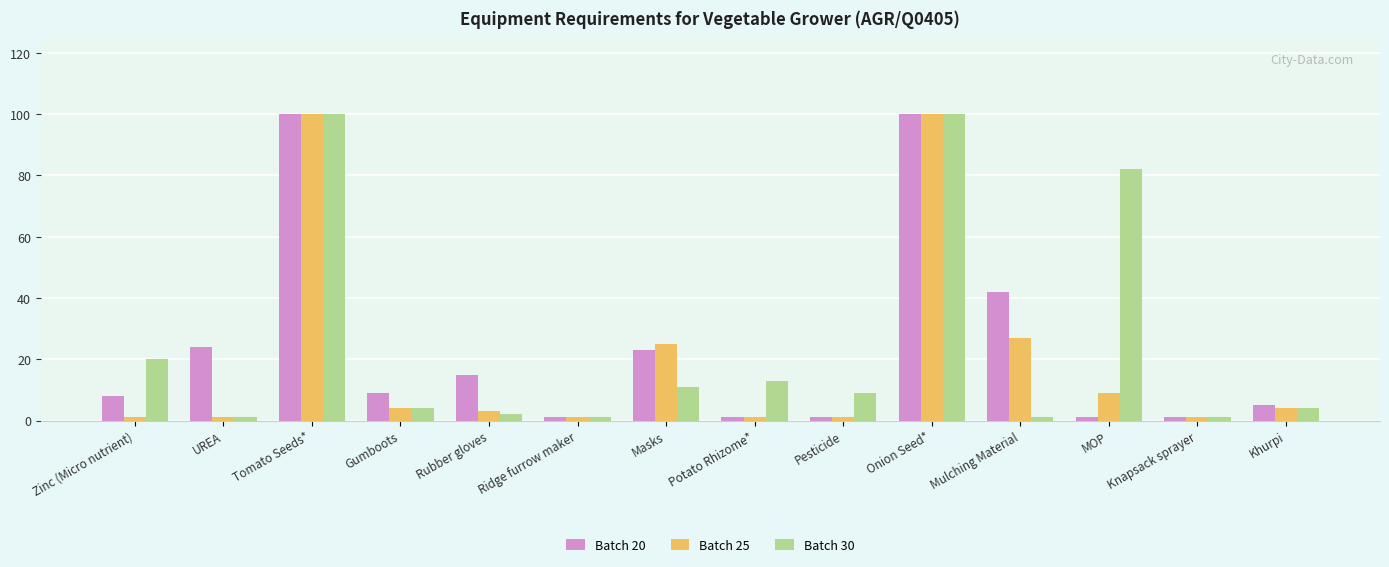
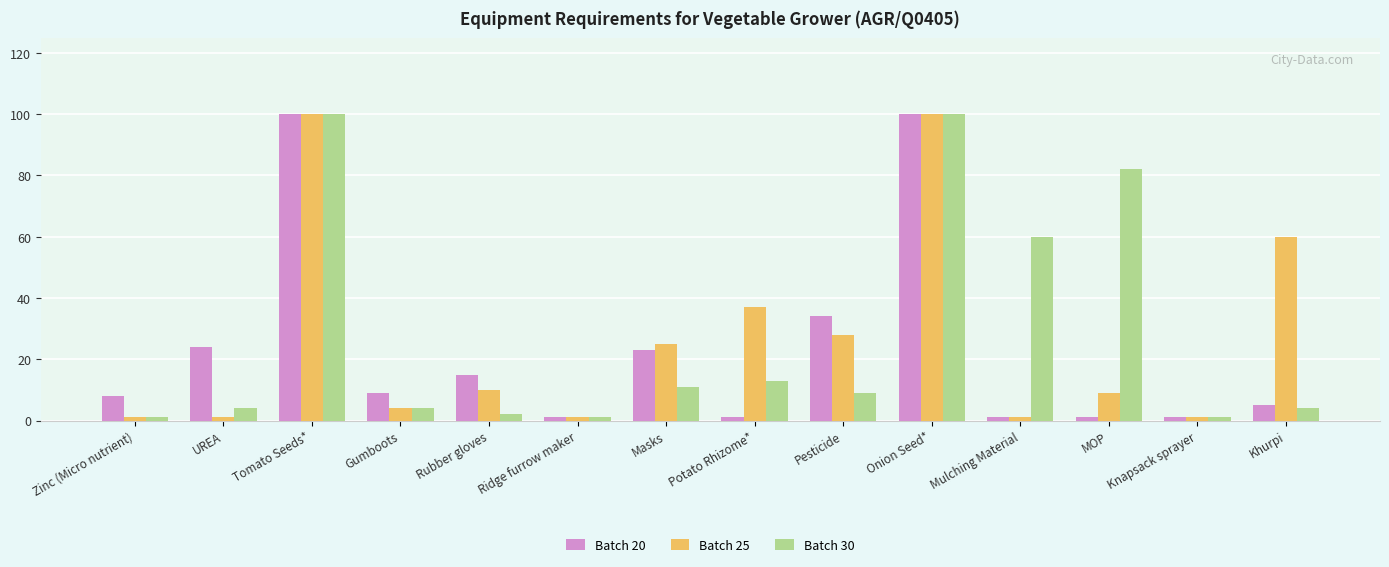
Batch 30, Zinc (Micro nutrient): 20 -> 1
Batch 30, UREA: 1 -> 4
Batch 25, Rubber gloves: 3 -> 10
Batch 25, Potato Rhizome*: 1 -> 37
Batch 20, Pesticide: 1 -> 34
Batch 25, Pesticide: 1 -> 28
Batch 20, Mulching Material: 42 -> 1
Batch 25, Mulching Material: 27 -> 1
Batch 30, Mulching Material: 1 -> 60
Batch 25, Khurpi: 4 -> 60
